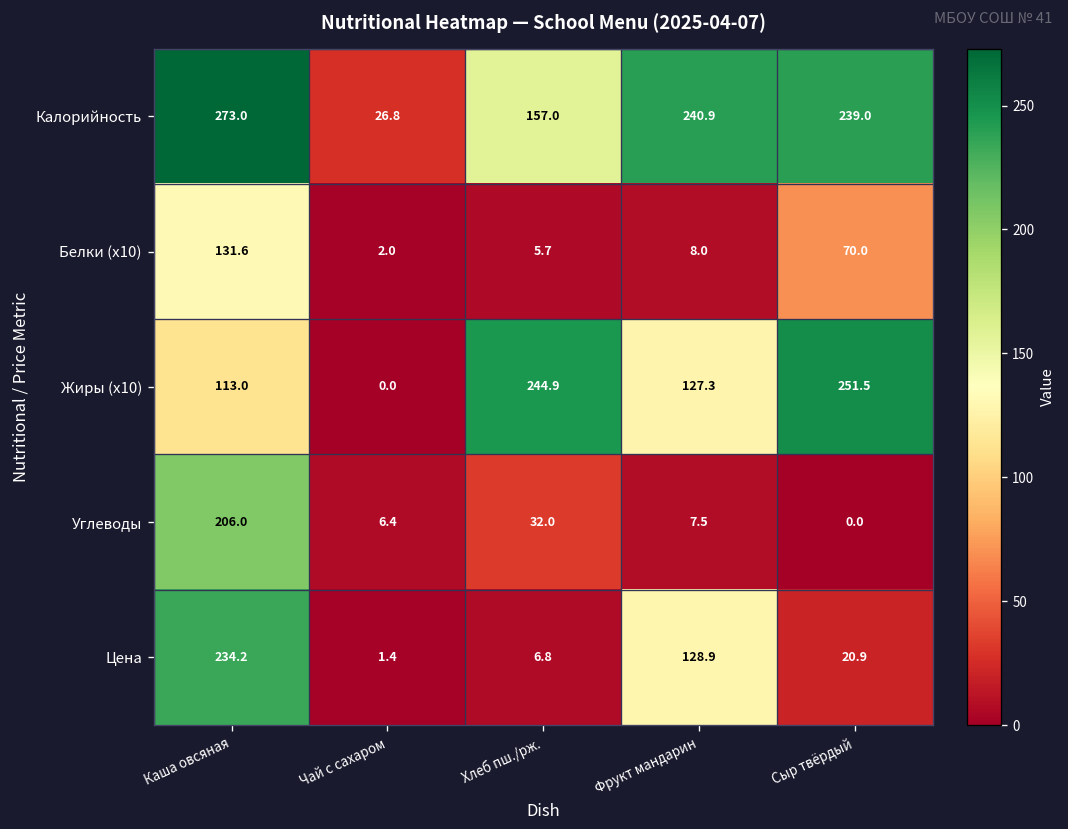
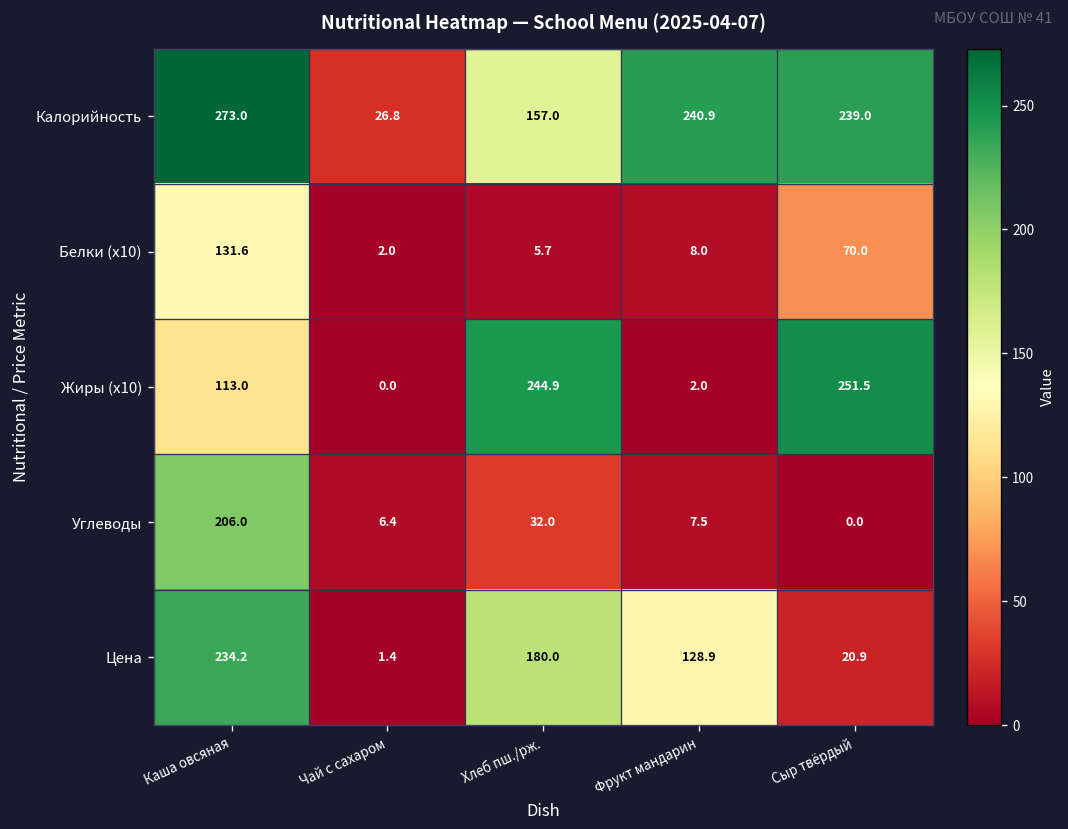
Жиры (x10), Фрукт мандарин: 127.3 -> 2.0
Цена, Хлеб пш./рж.: 6.8 -> 180.0
